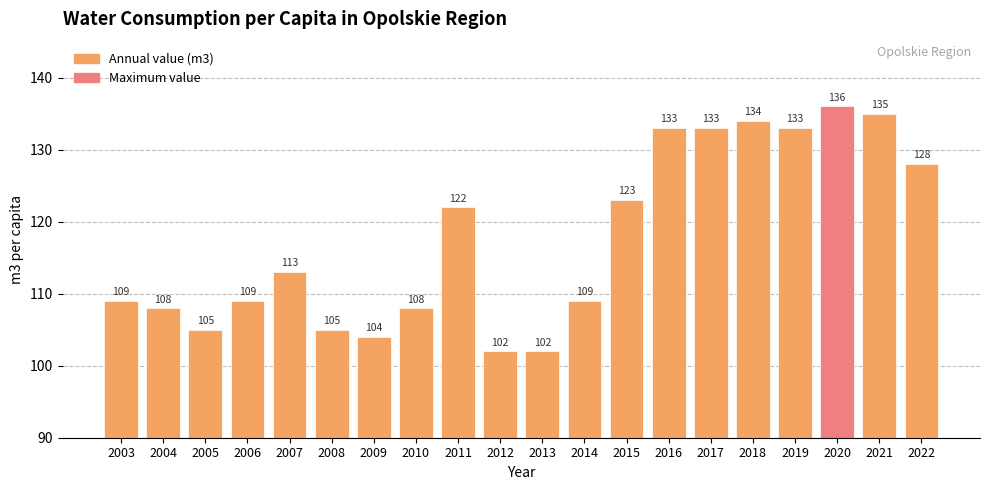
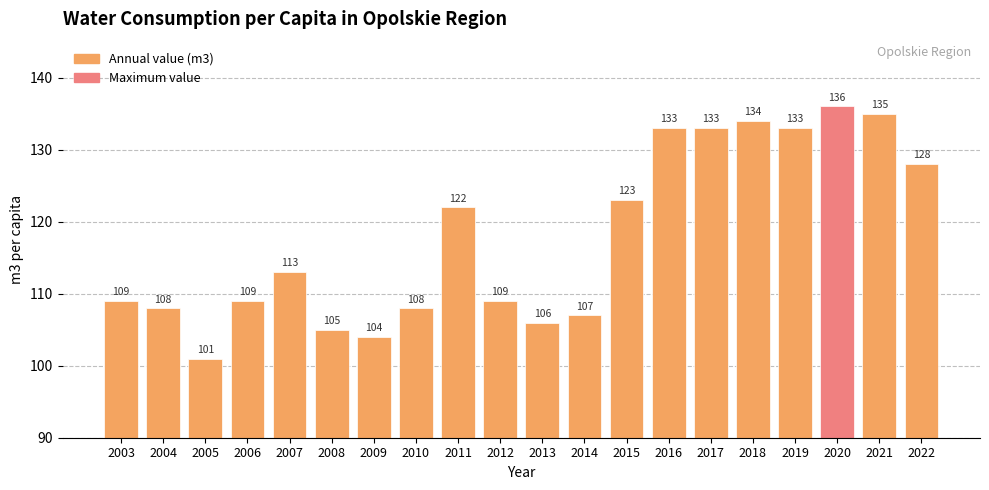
2005: 105 -> 101
2012: 102 -> 109
2013: 102 -> 106
2014: 109 -> 107
